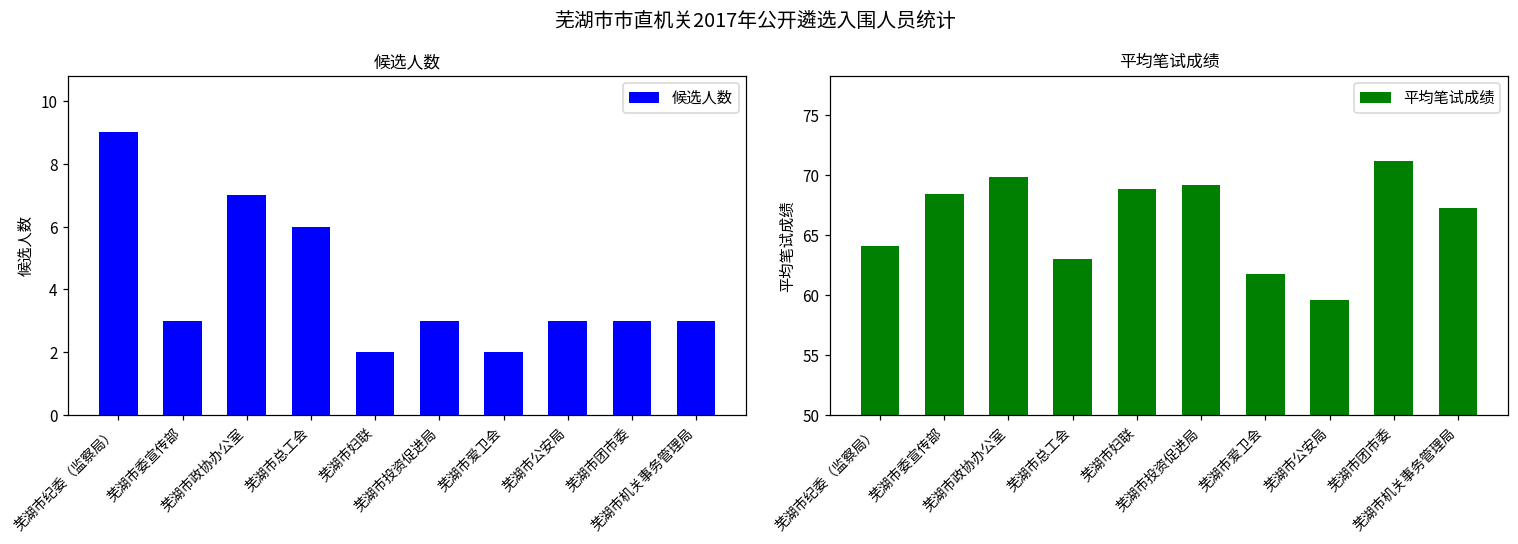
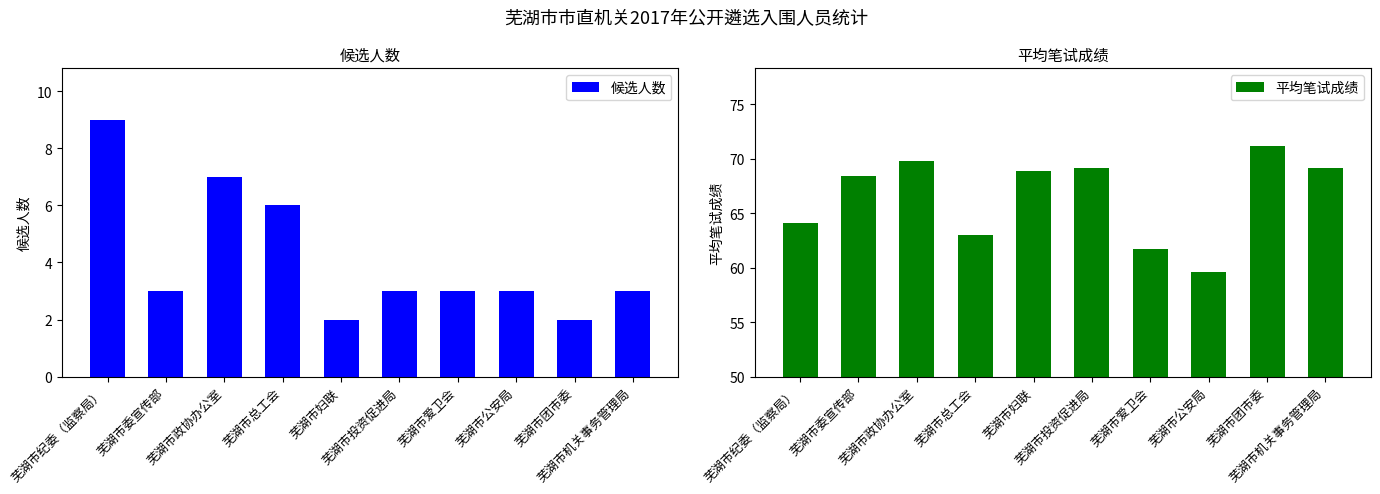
候选人数, 芜湖市爱卫会: 2 -> 3
候选人数, 芜湖市团市委: 3 -> 2
平均笔试成绩, 芜湖市机关事务管理局: 67.3 -> 69.1
